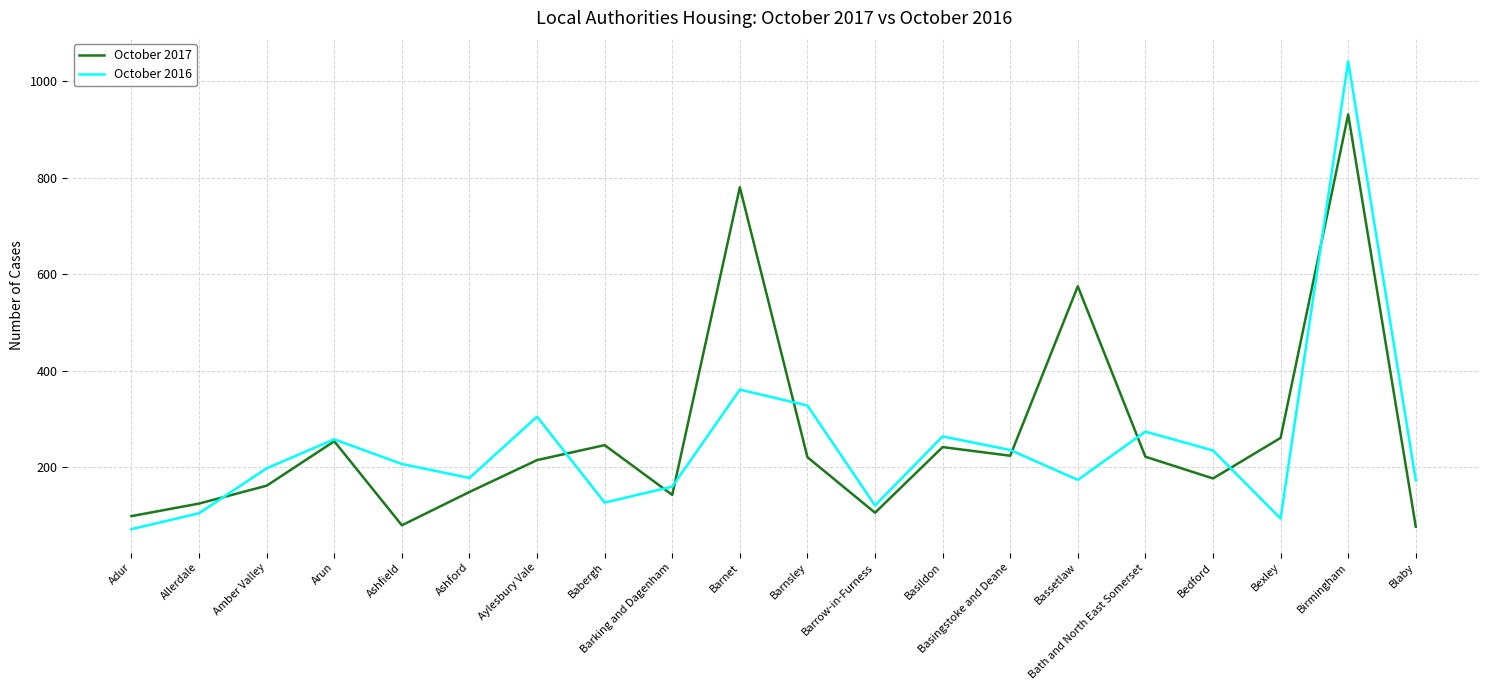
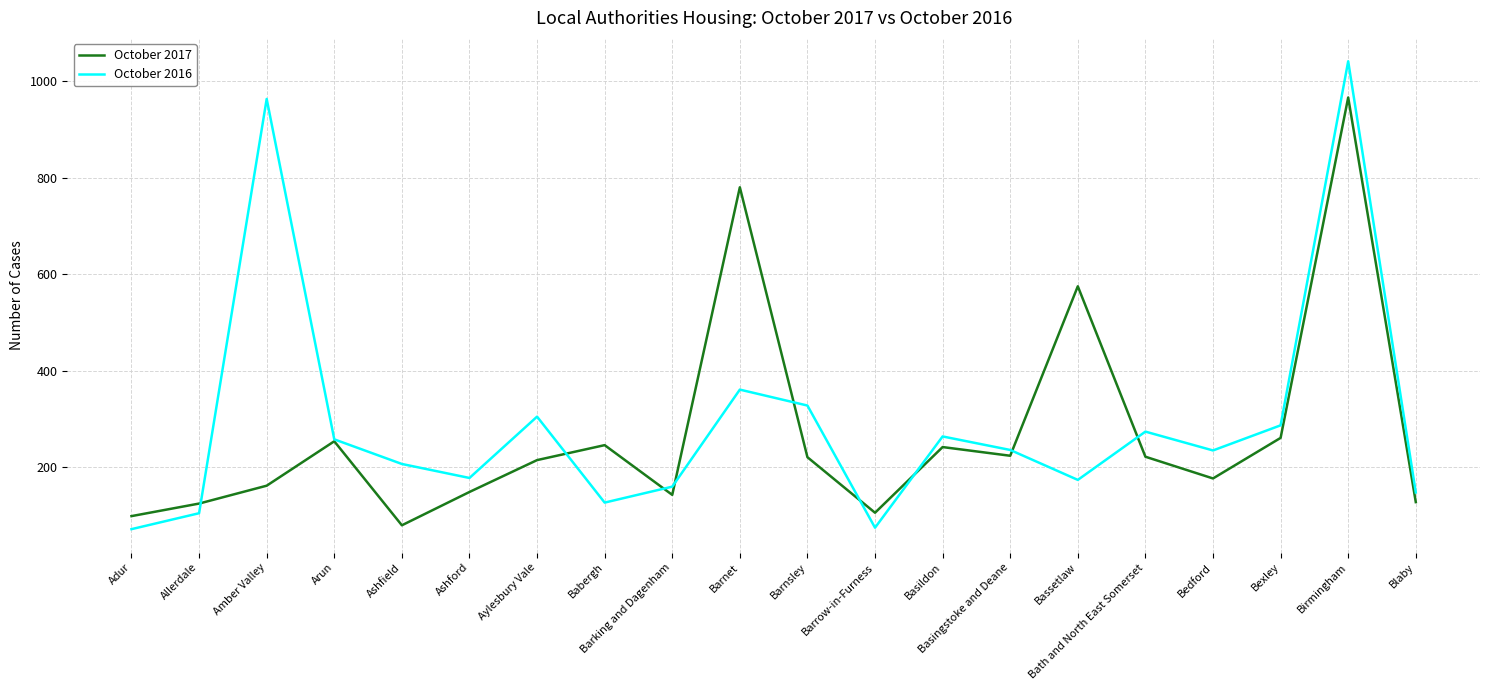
October 2016, Amber Valley: 200 -> 960
October 2016, Barrow-in-Furness: 120 -> 80
October 2016, Bexley: 90 -> 290
October 2017, Birmingham: 930 -> 970
October 2017, Blaby: 80 -> 130
October 2016, Blaby: 170 -> 150
